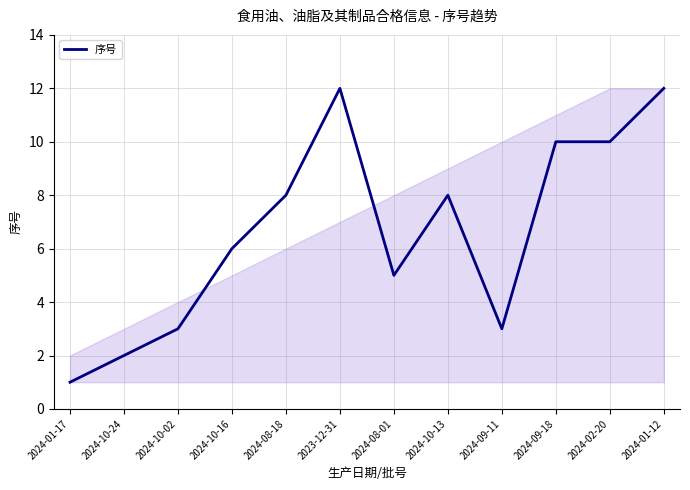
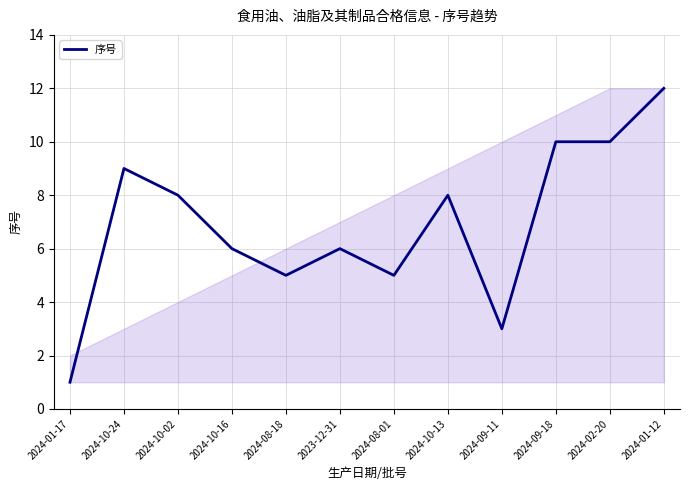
序号, 2024-10-24: 2 -> 9
序号, 2024-10-02: 3 -> 8
序号, 2024-08-18: 8 -> 5
序号, 2023-12-31: 12 -> 6
